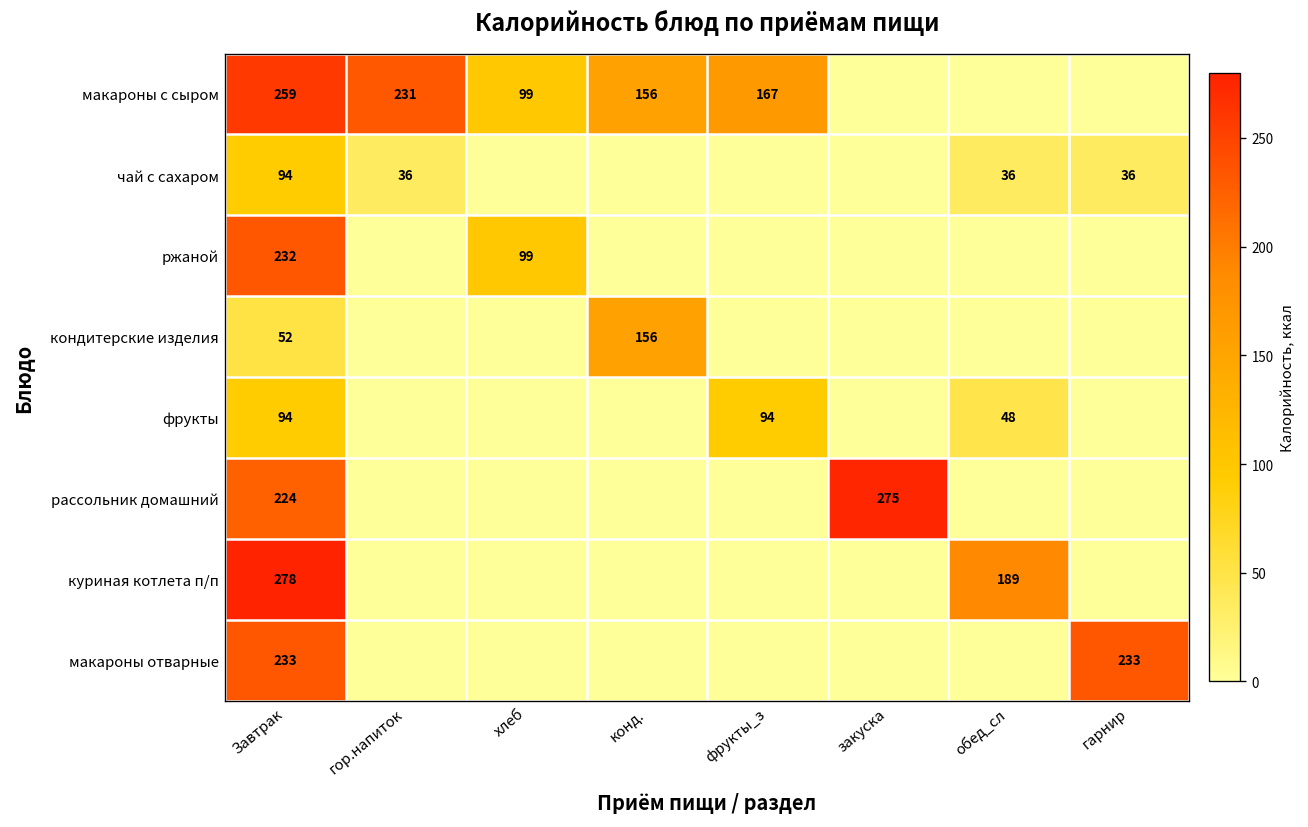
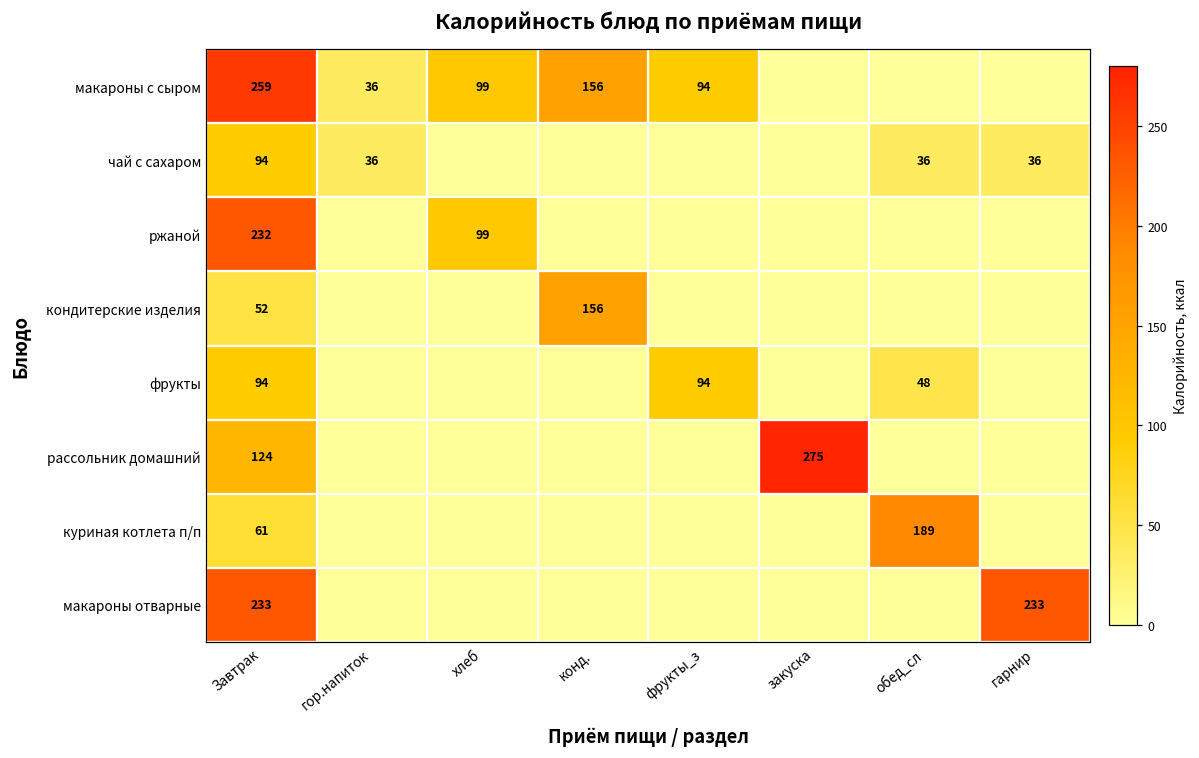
макароны с сыром, гор.напиток: 231 -> 36
макароны с сыром, фрукты_з: 167 -> 94
рассольник домашний, Завтрак: 224 -> 124
куриная котлета п/п, Завтрак: 278 -> 61
